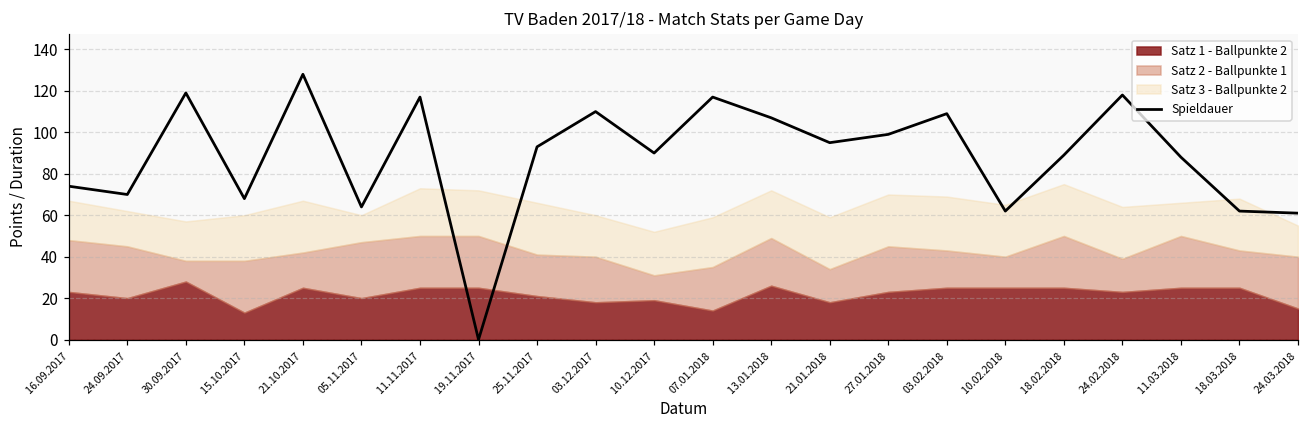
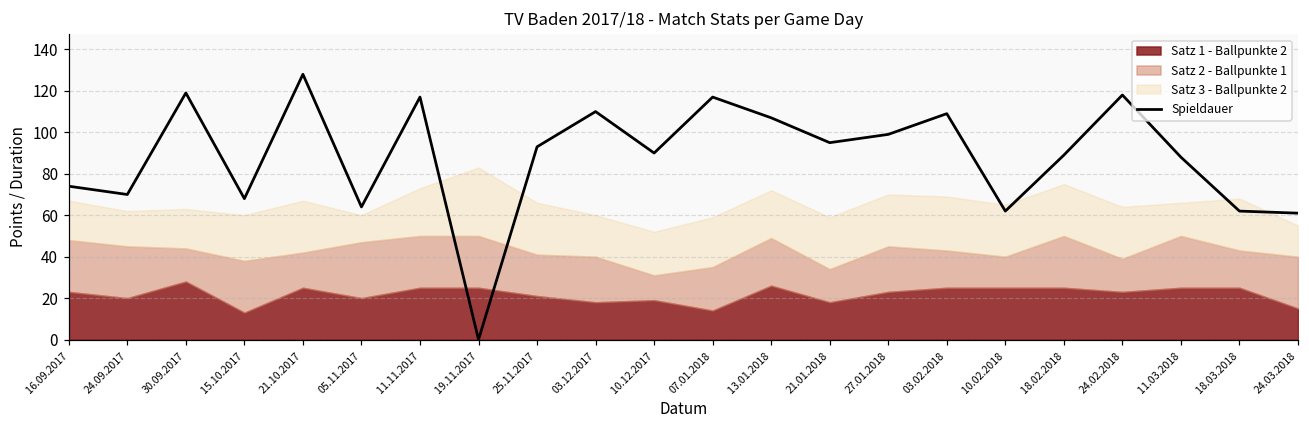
Satz 2 - Ballpunkte 1, 30.09.2017: 10 -> 16
Satz 3 - Ballpunkte 2, 19.11.2017: 22 -> 33
